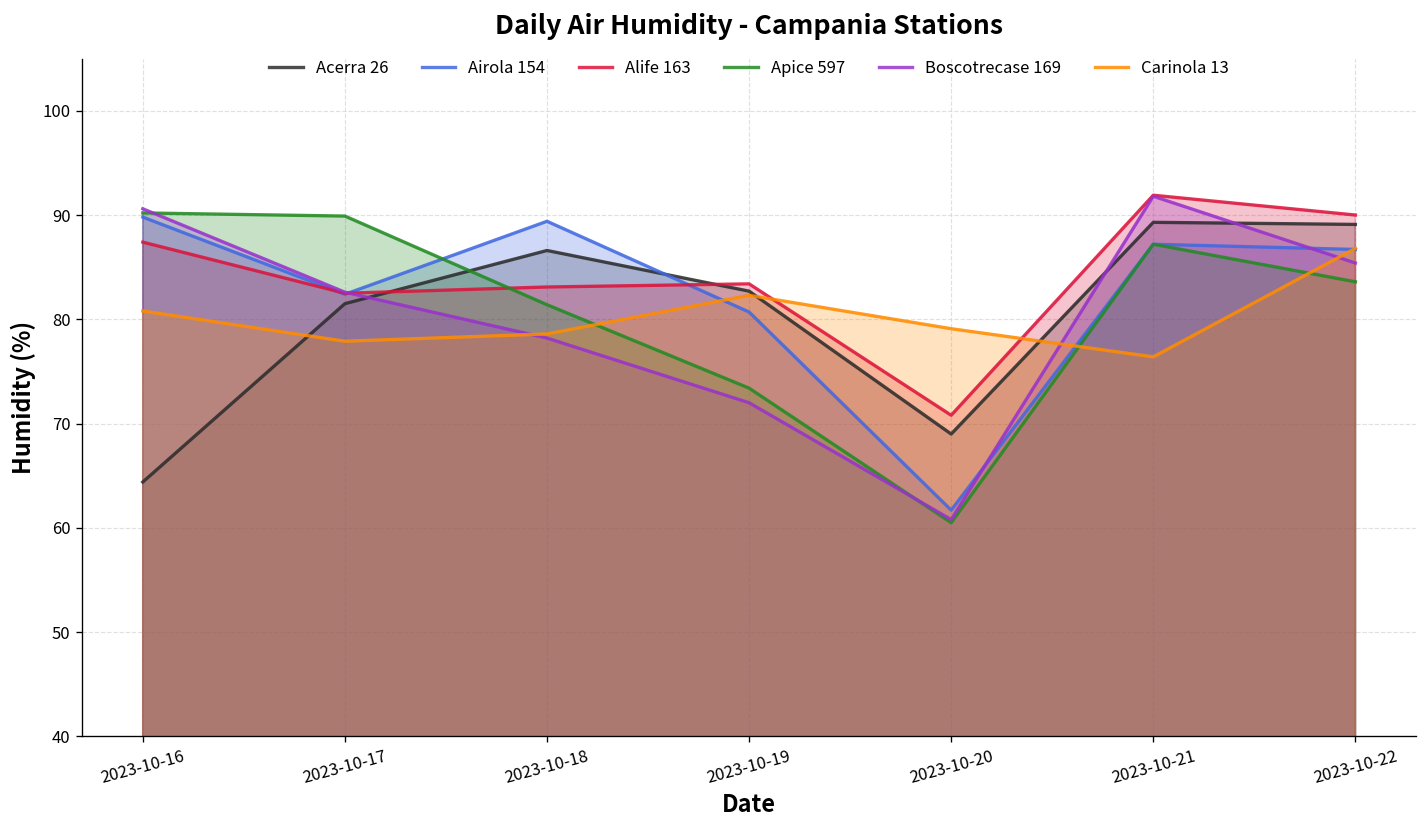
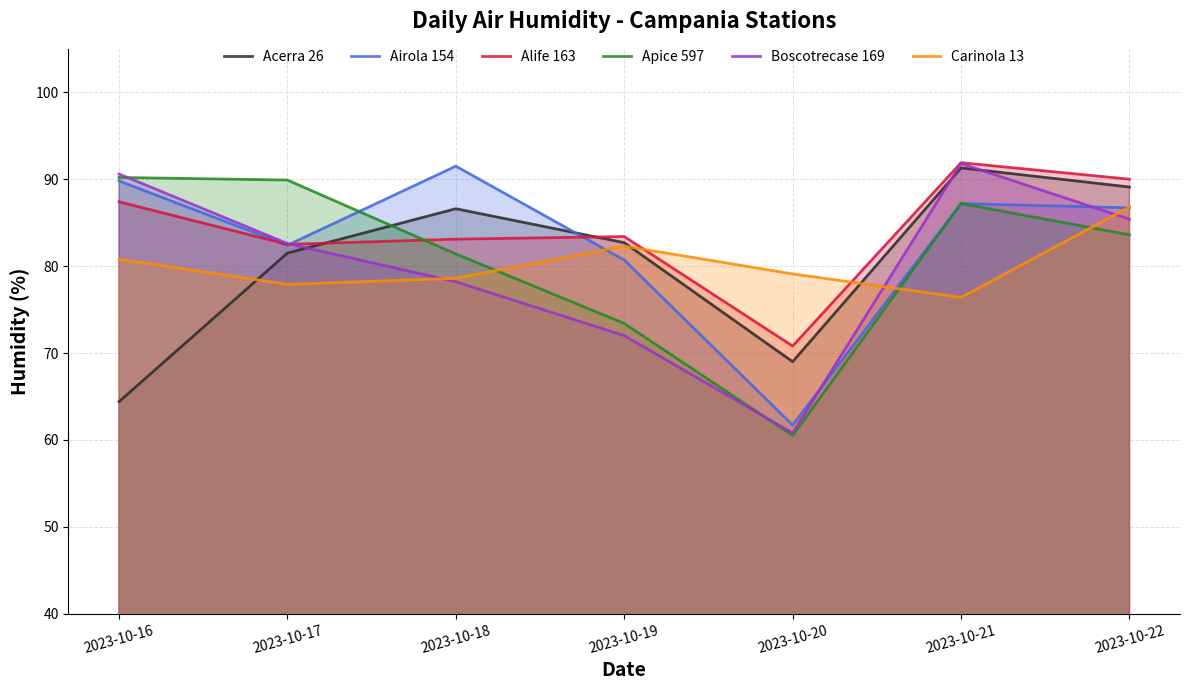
Airola 154, 2023-10-18: 89 -> 92
Acerra 26, 2023-10-21: 89 -> 91
